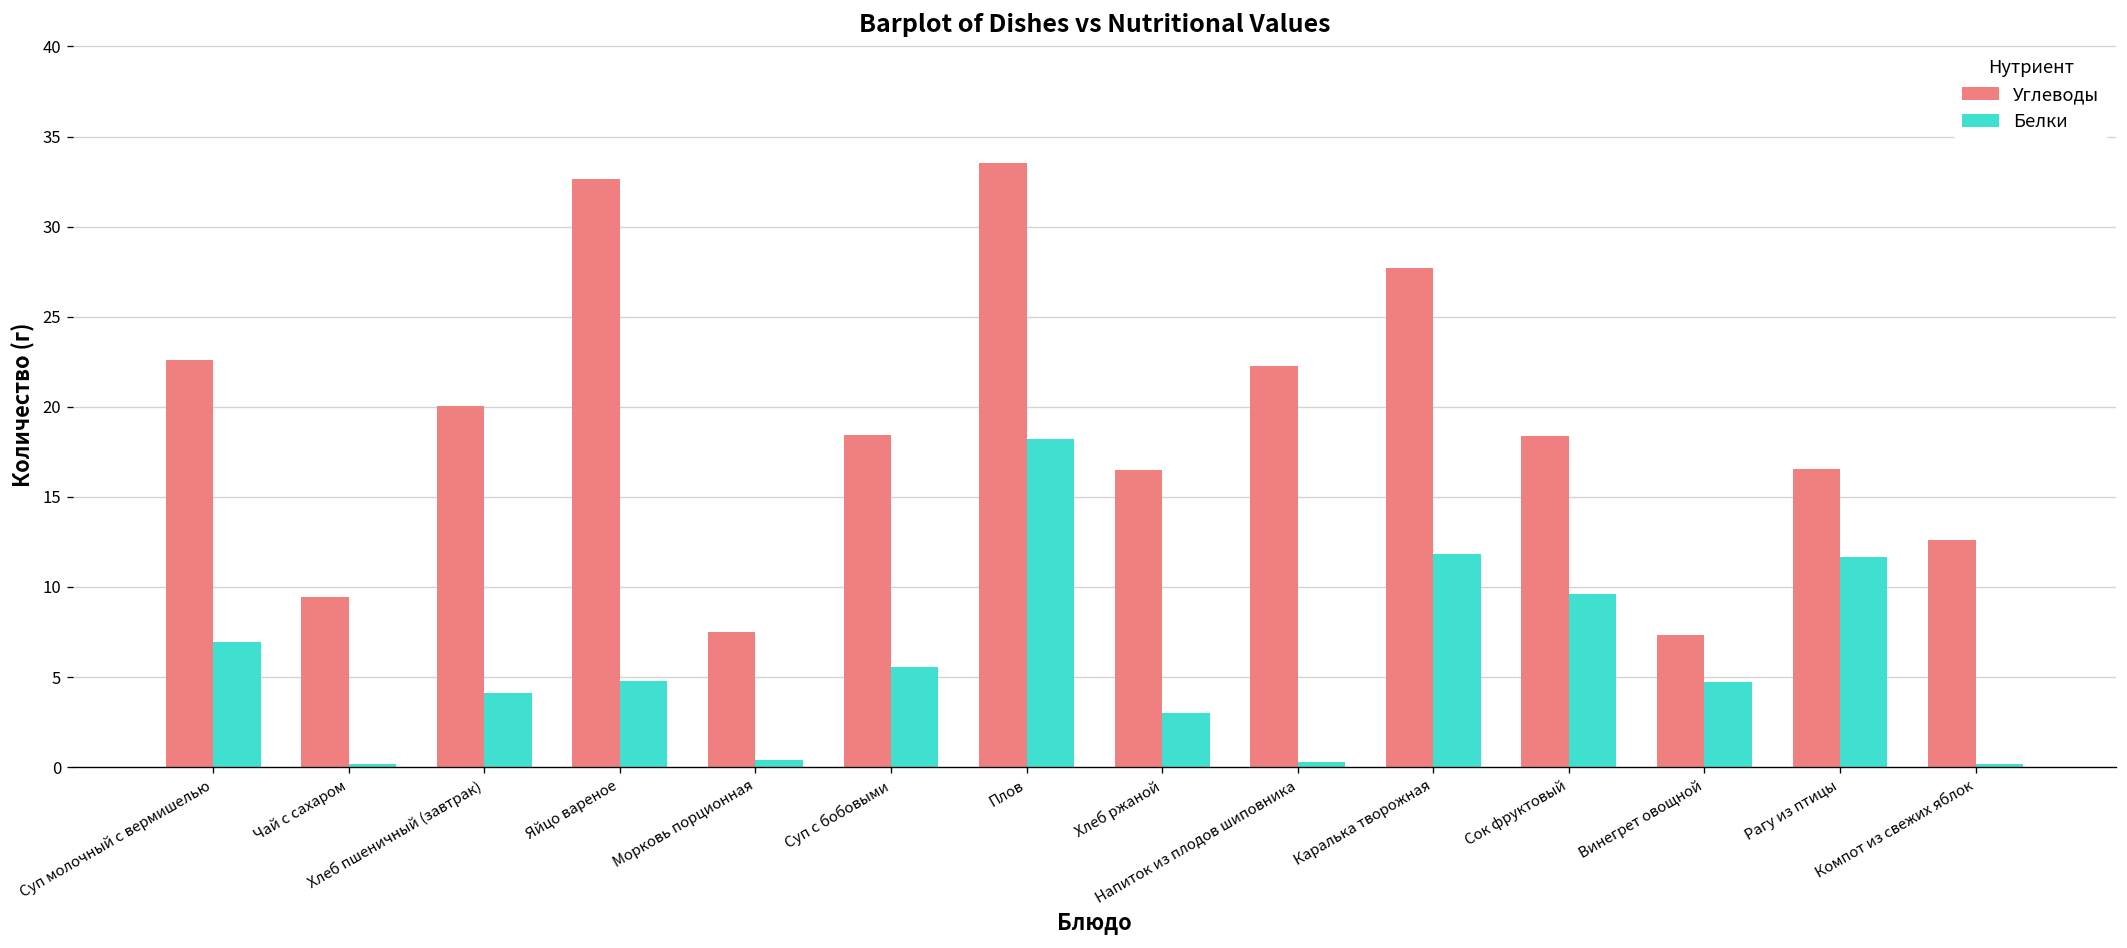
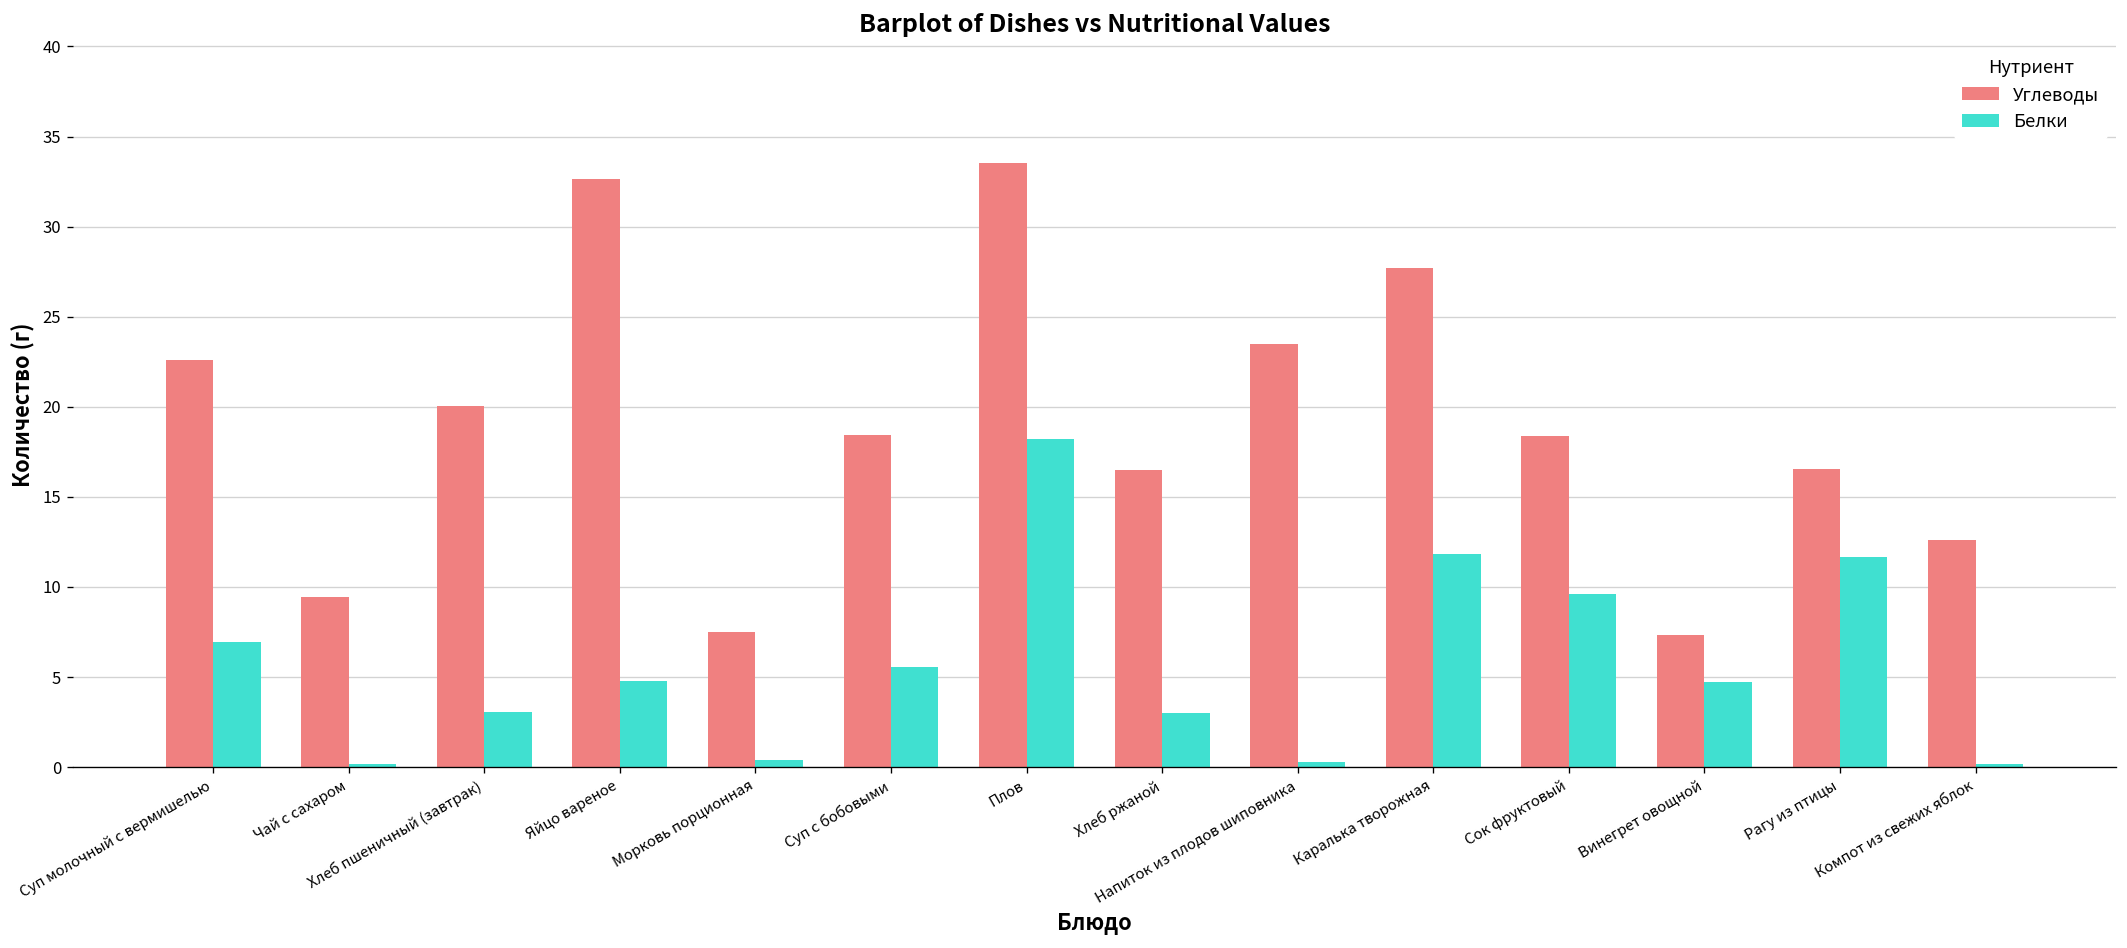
Белки, Хлеб пшеничный (завтрак): 4.1 -> 3.1
Углеводы, Напиток из плодов шиповника: 22.2 -> 23.5
